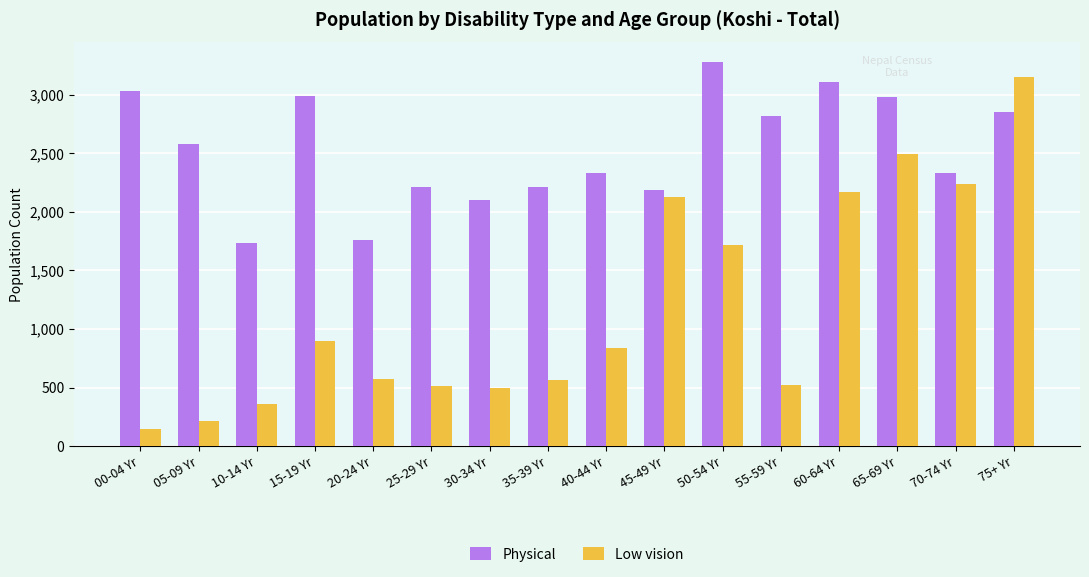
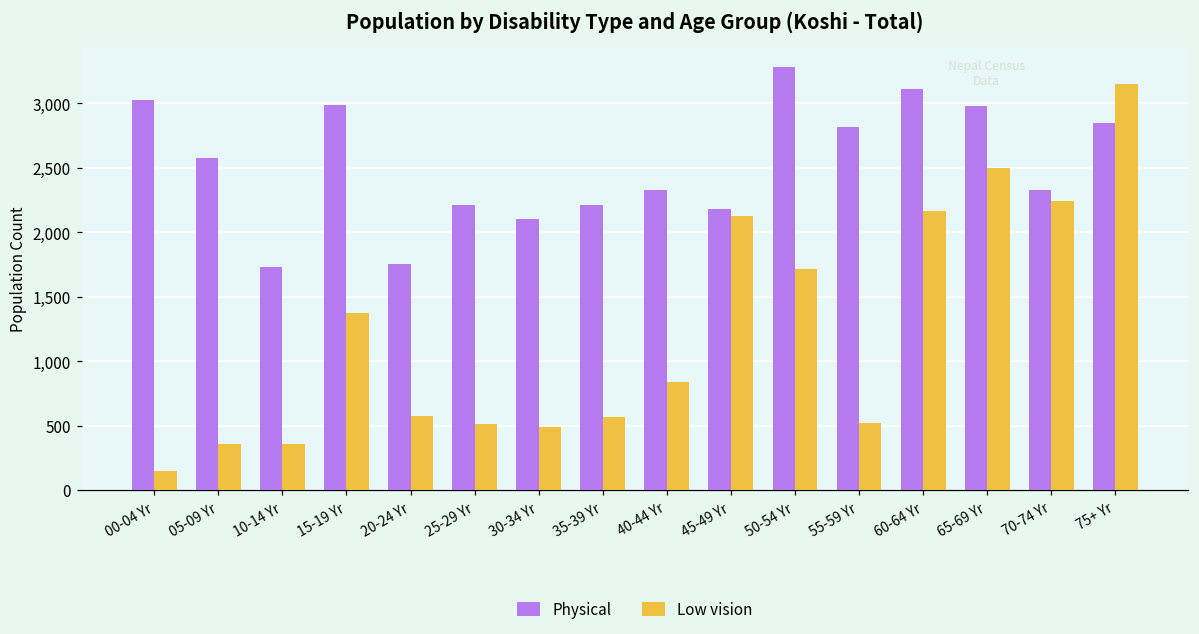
Low vision, 05-09 Yr: 220 -> 360
Low vision, 15-19 Yr: 900 -> 1,370
